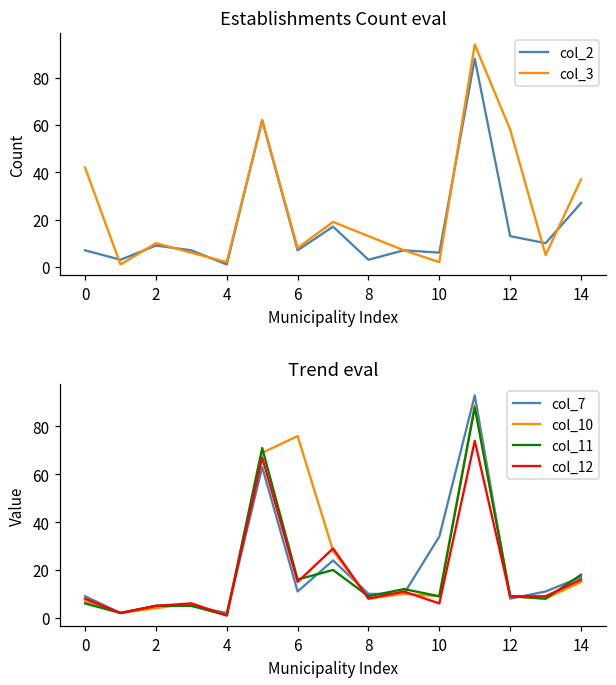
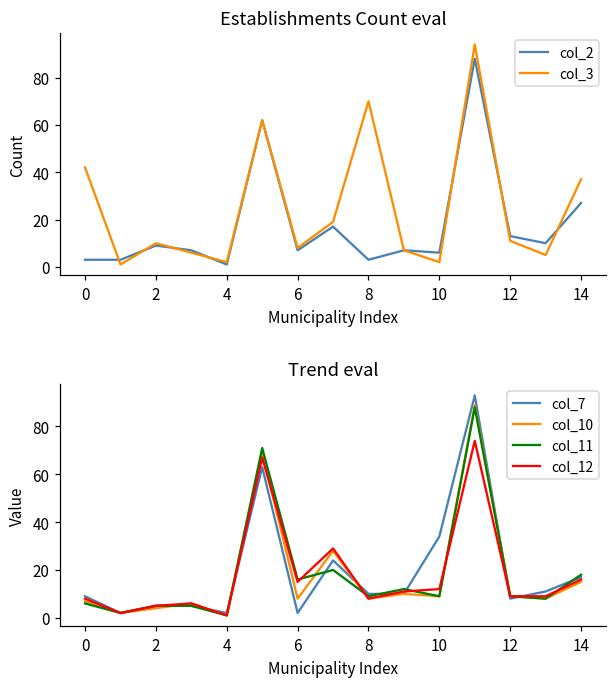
Establishments Count eval, col_2, 0: 7 -> 3
Establishments Count eval, col_3, 8: 13 -> 70
Establishments Count eval, col_3, 12: 58 -> 11
Trend eval, col_7, 6: 11 -> 2
Trend eval, col_10, 6: 76 -> 8
Trend eval, col_12, 10: 6 -> 12
